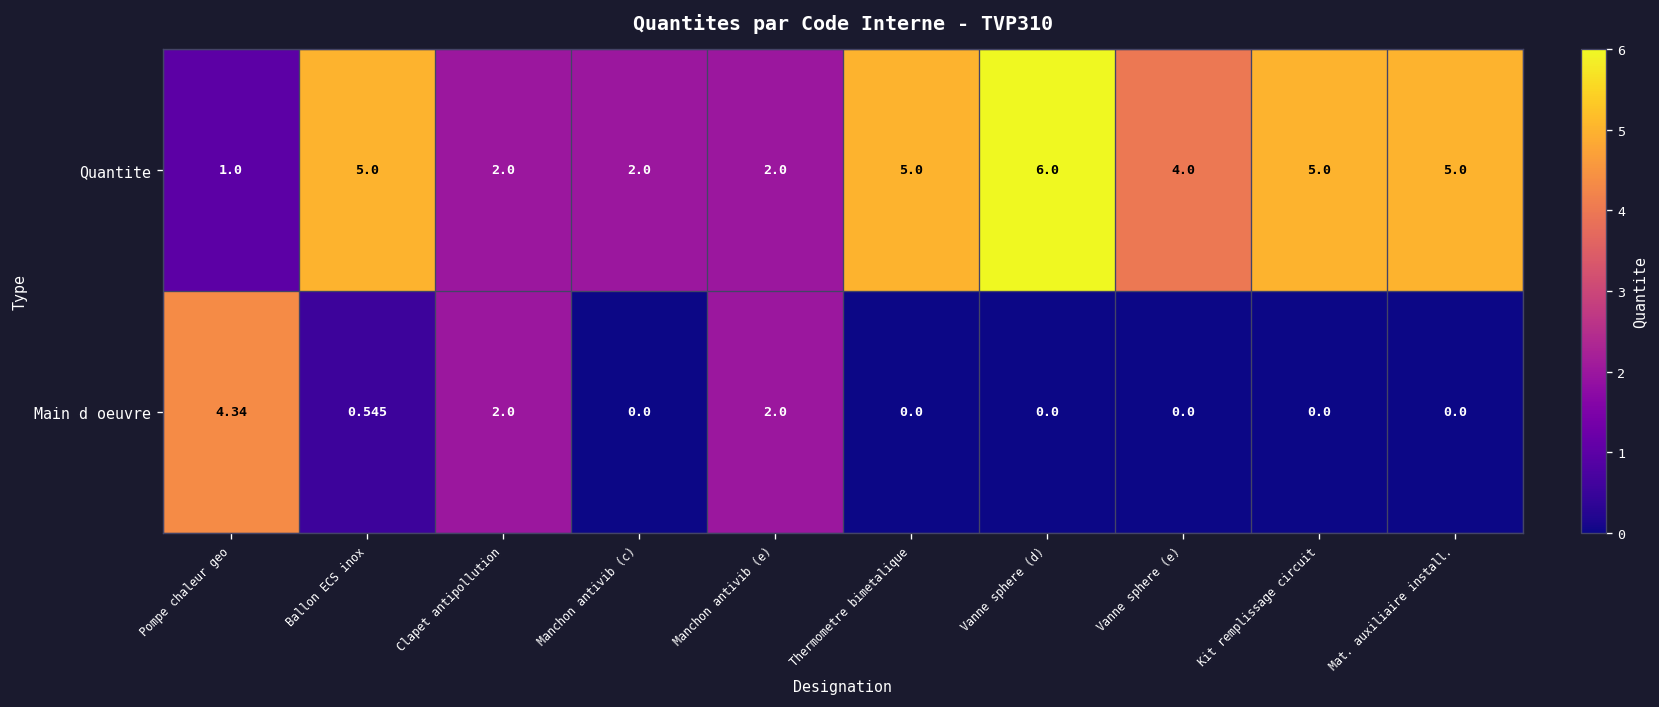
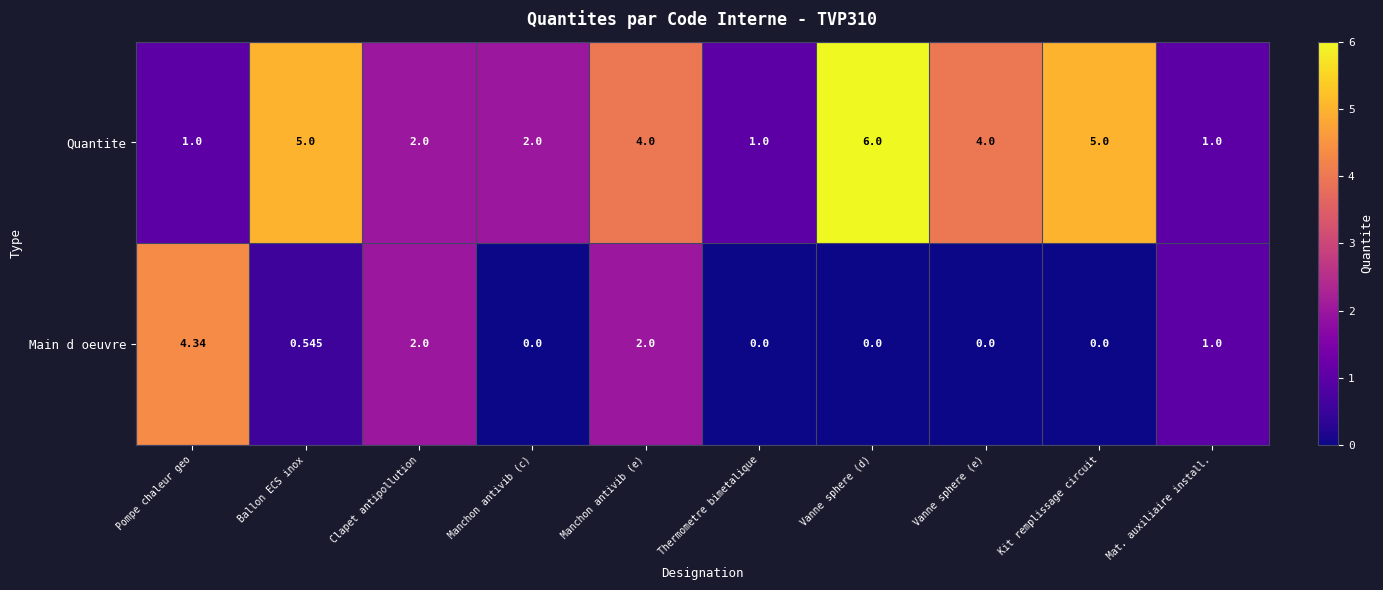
Quantite, Manchon antivib (e): 2.0 -> 4.0
Quantite, Thermometre bimetalique: 5.0 -> 1.0
Quantite, Mat. auxiliaire install.: 5.0 -> 1.0
Main d oeuvre, Mat. auxiliaire install.: 0.0 -> 1.0
